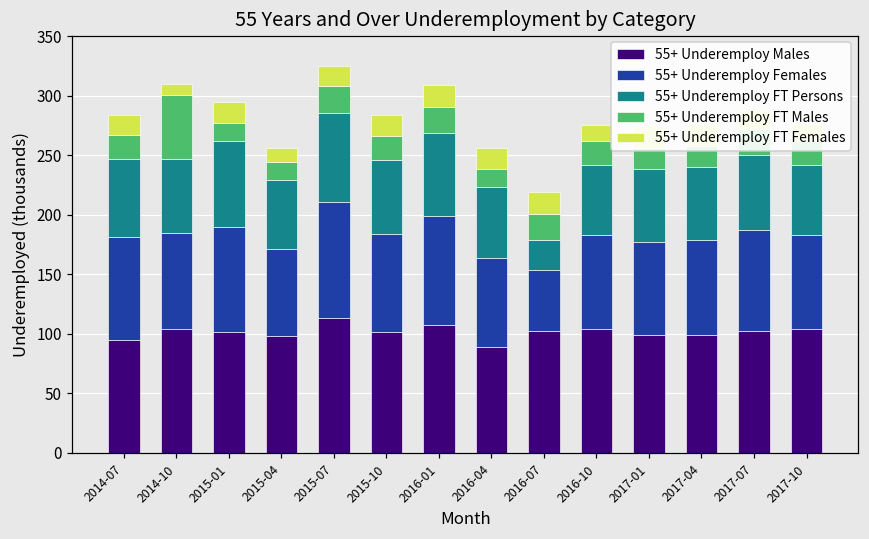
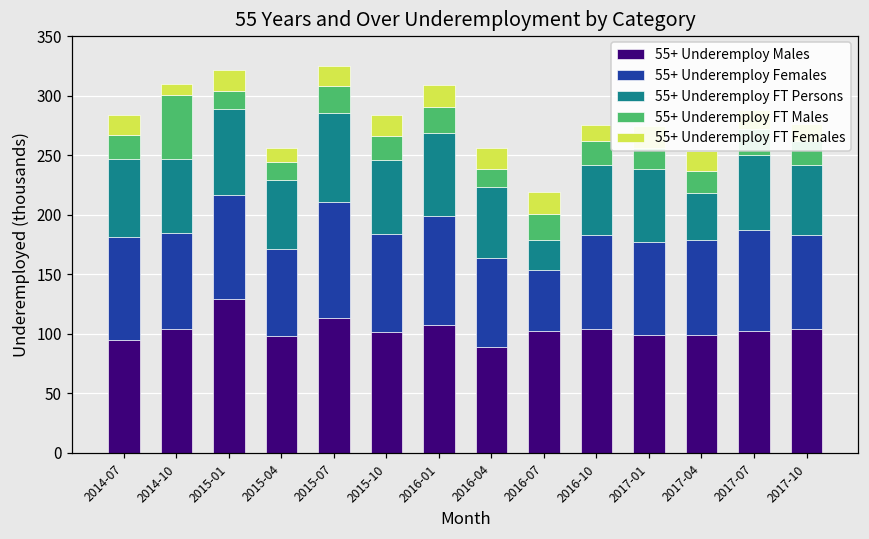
55+ Underemploy Males, 2015-01: 102 -> 129
55+ Underemploy FT Persons, 2017-04: 61 -> 40
